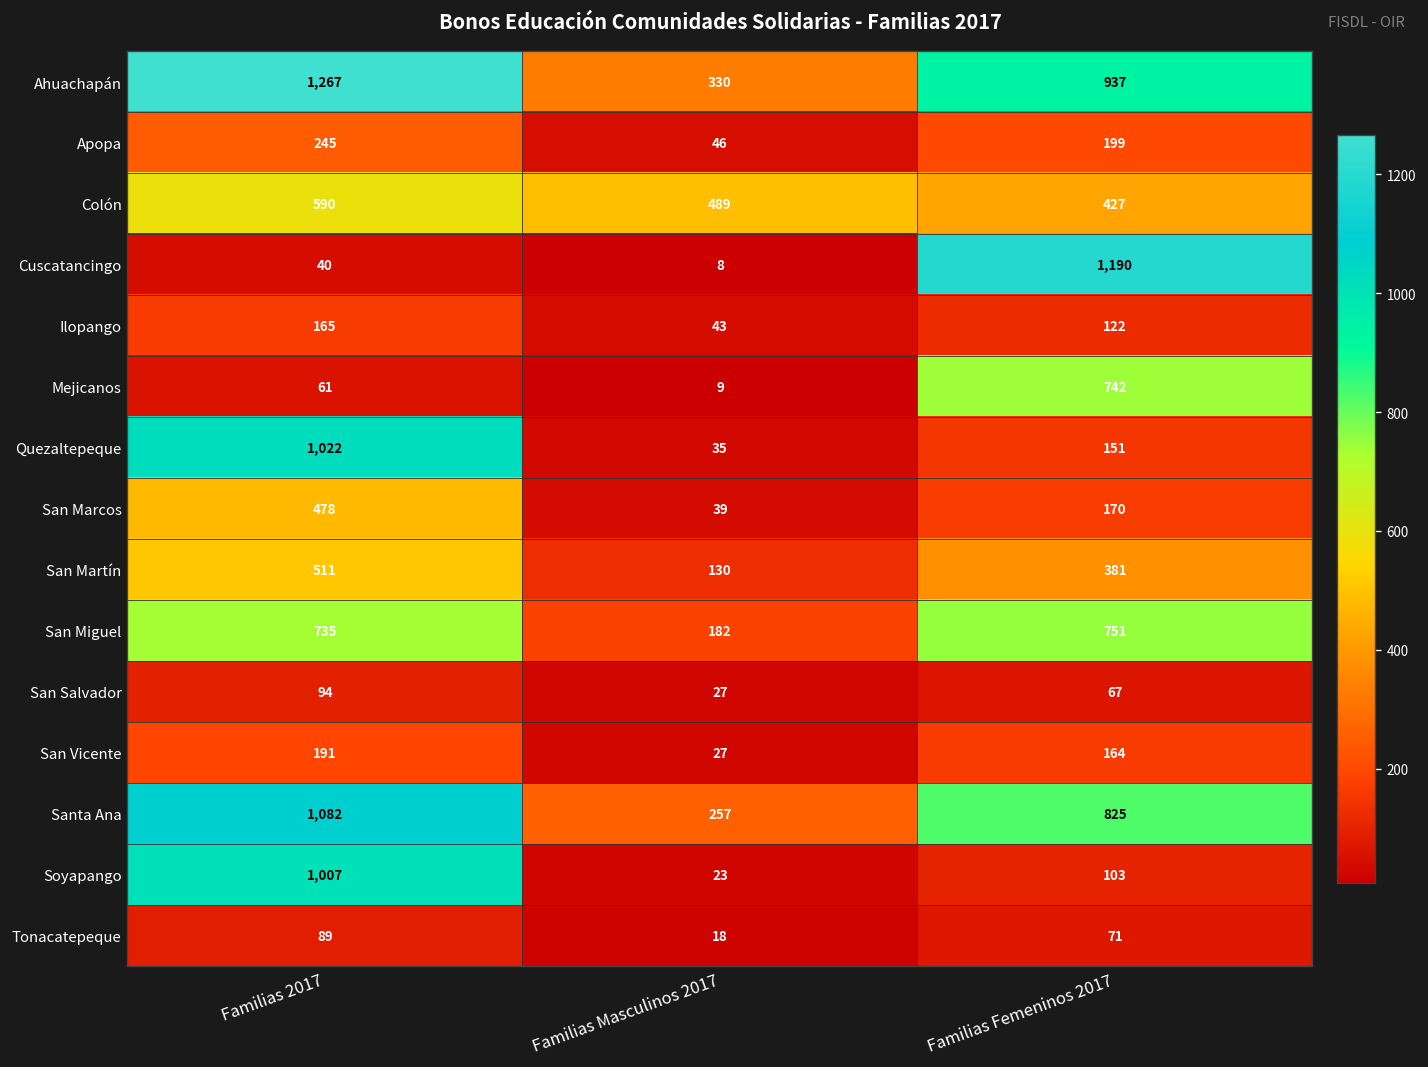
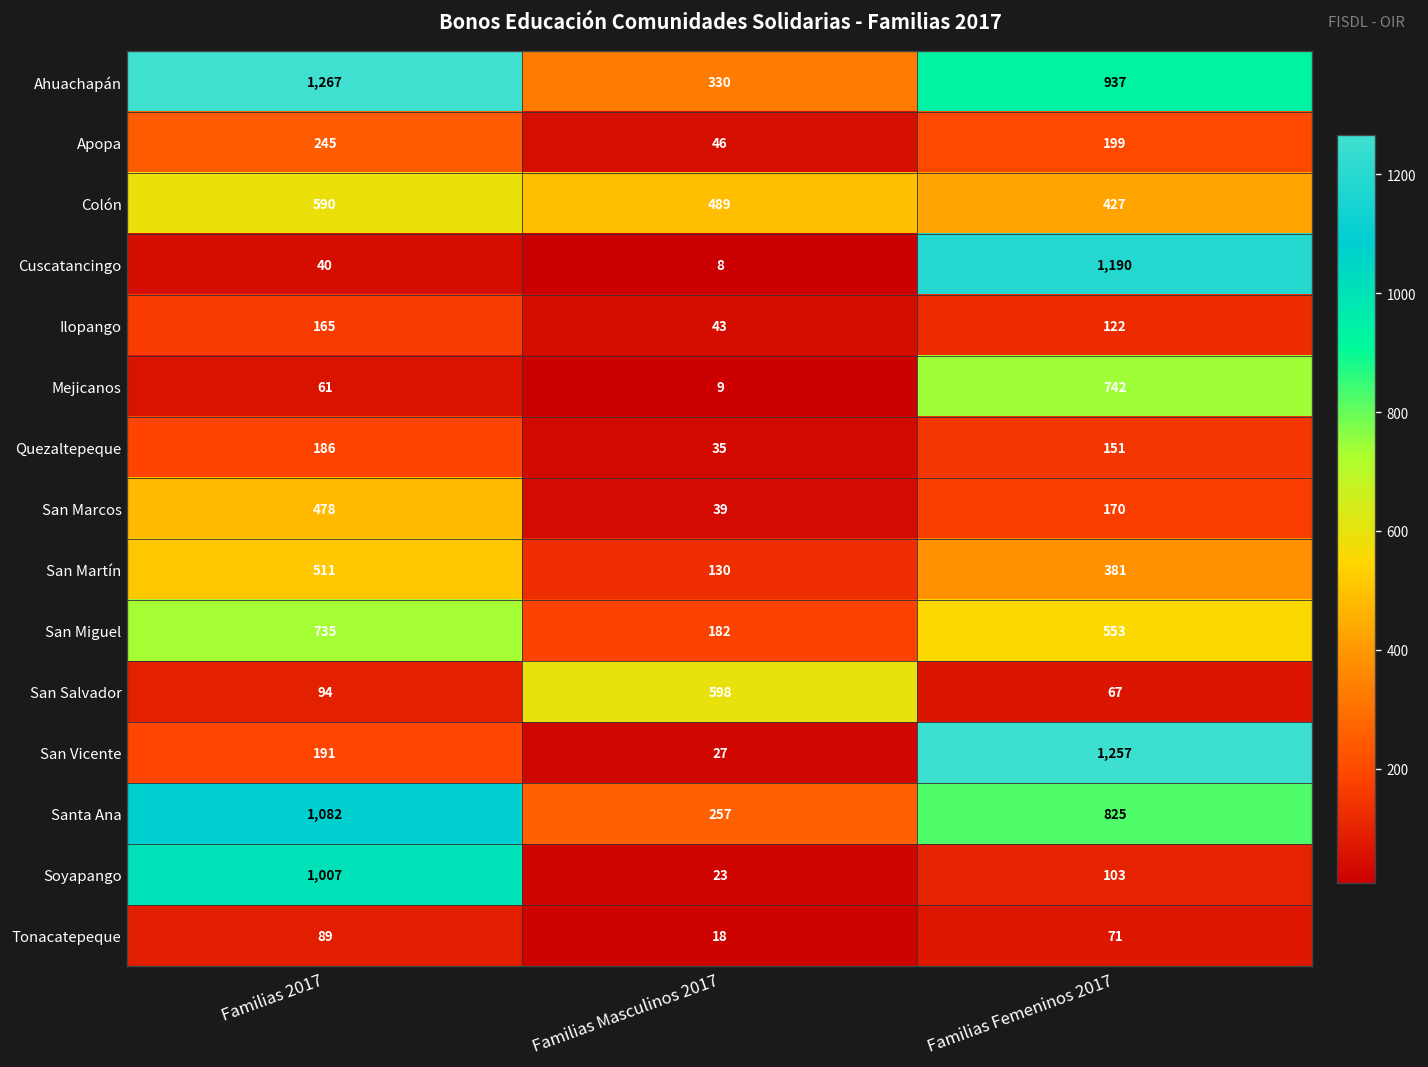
Quezaltepeque, Familias 2017: 1,022 -> 186
San Miguel, Familias Femeninos 2017: 751 -> 553
San Salvador, Familias Masculinos 2017: 27 -> 598
San Vicente, Familias Femeninos 2017: 164 -> 1,257
